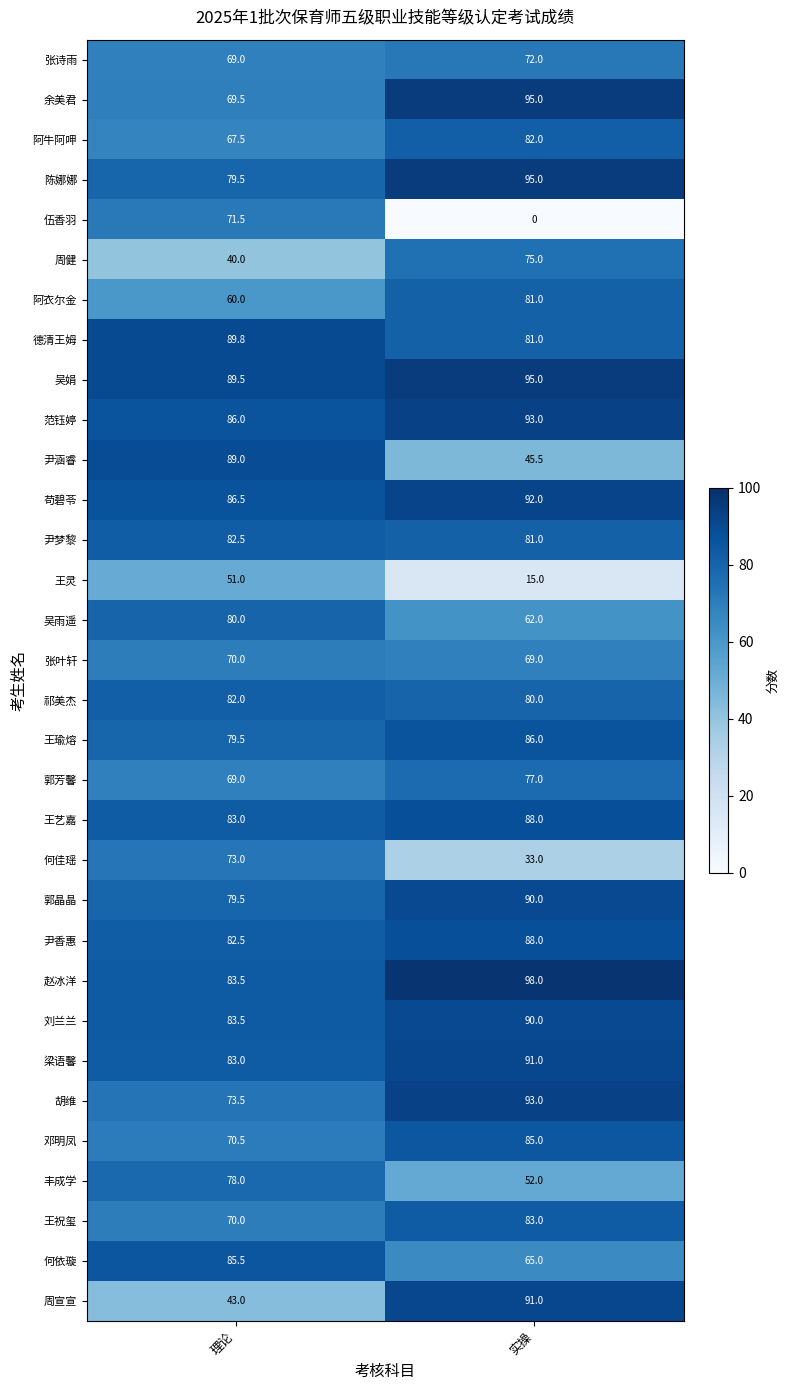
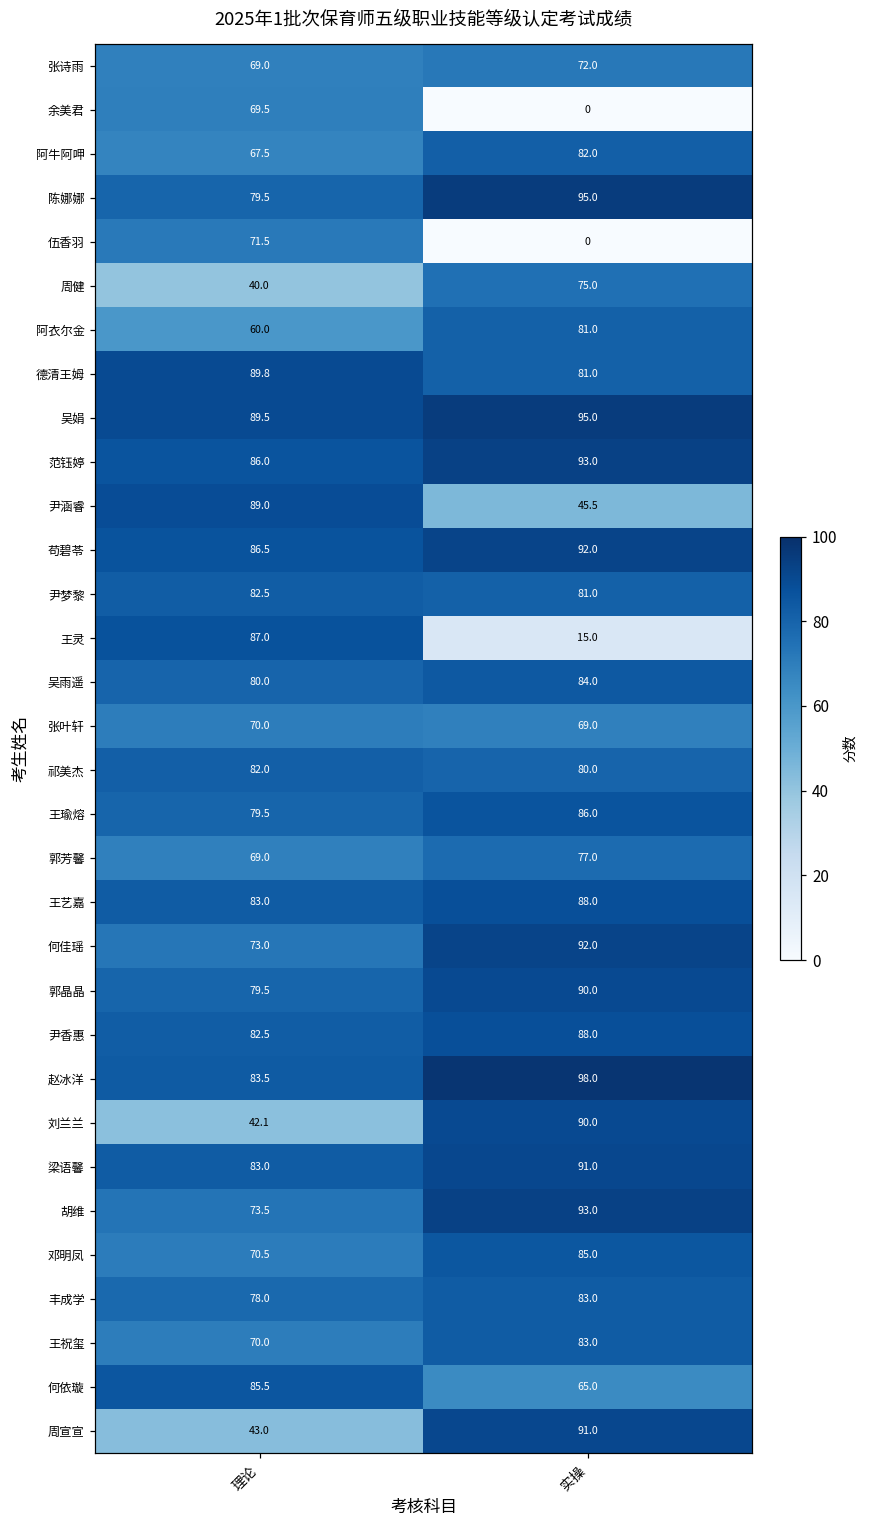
余美君, 实操: 95.0 -> 0
王灵, 理论: 51.0 -> 87.0
吴雨遥, 实操: 62.0 -> 84.0
何佳瑶, 实操: 33.0 -> 92.0
刘兰兰, 理论: 83.5 -> 42.1
丰成学, 实操: 52.0 -> 83.0
